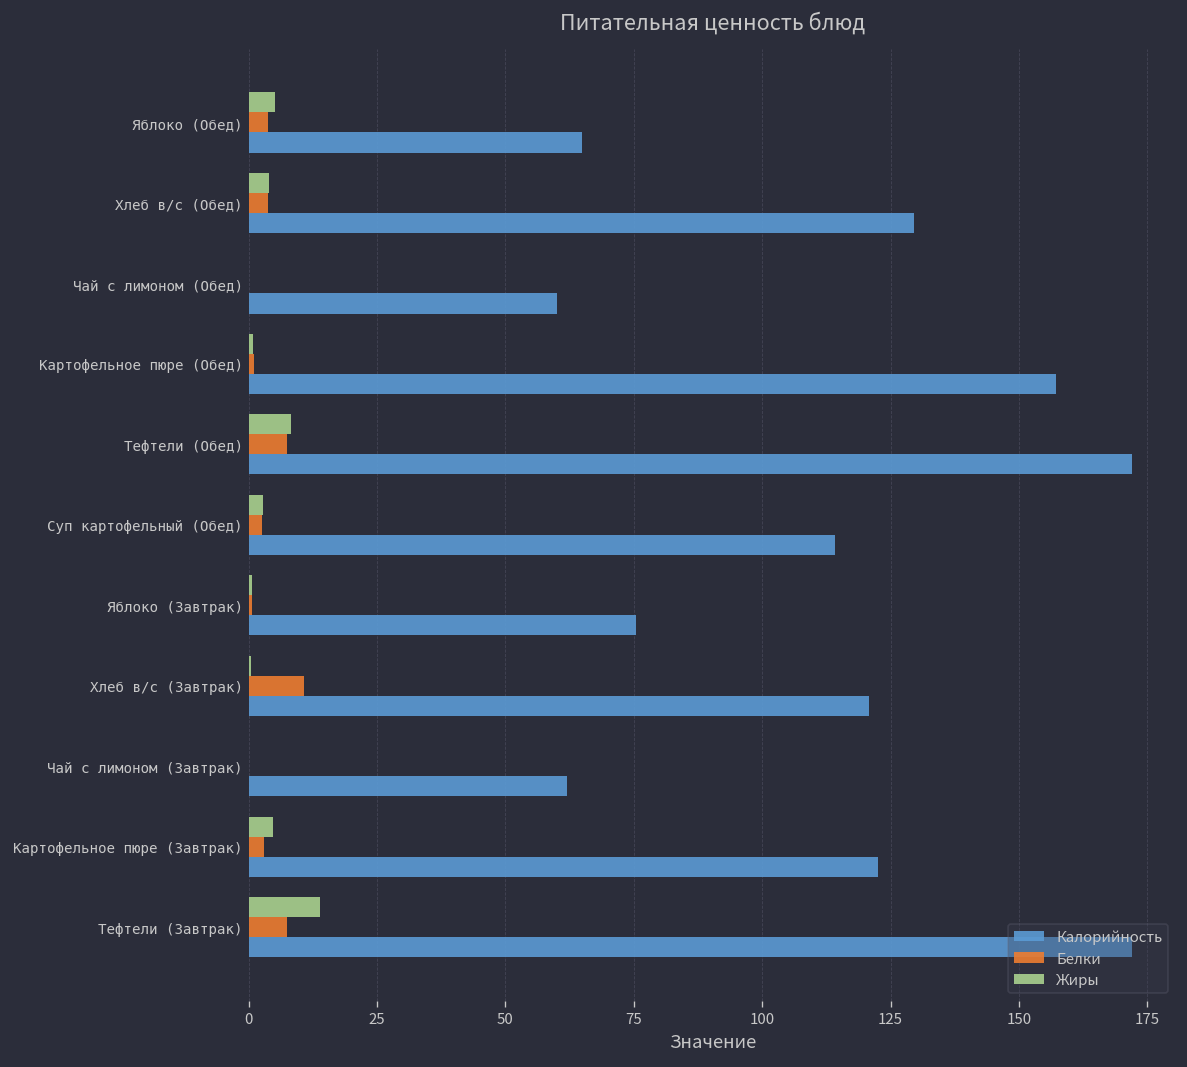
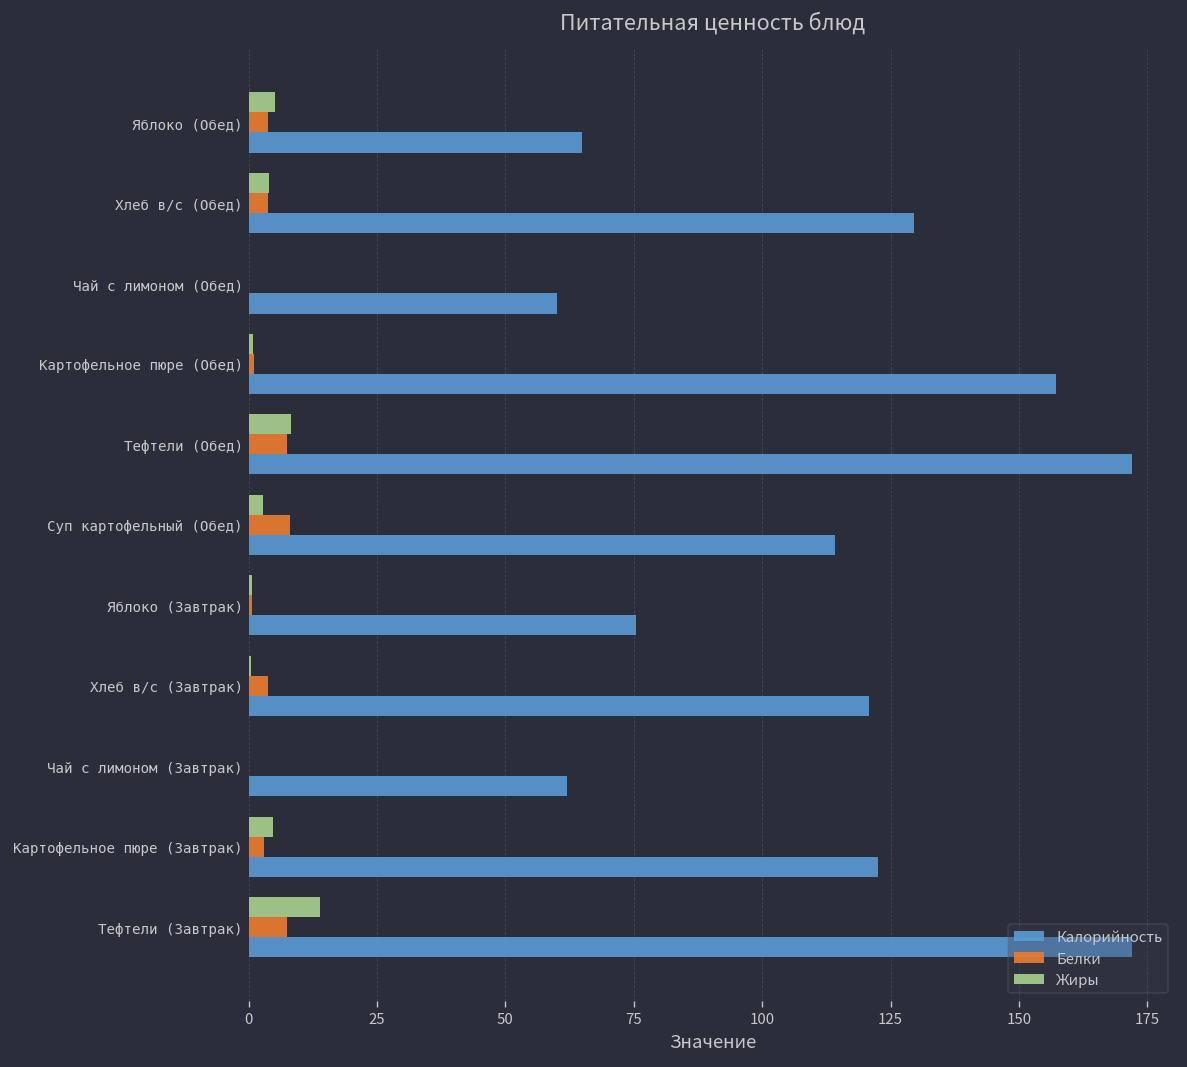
Белки, Суп картофельный (Обед): 3 -> 8
Белки, Хлеб в/с (Завтрак): 11 -> 4
